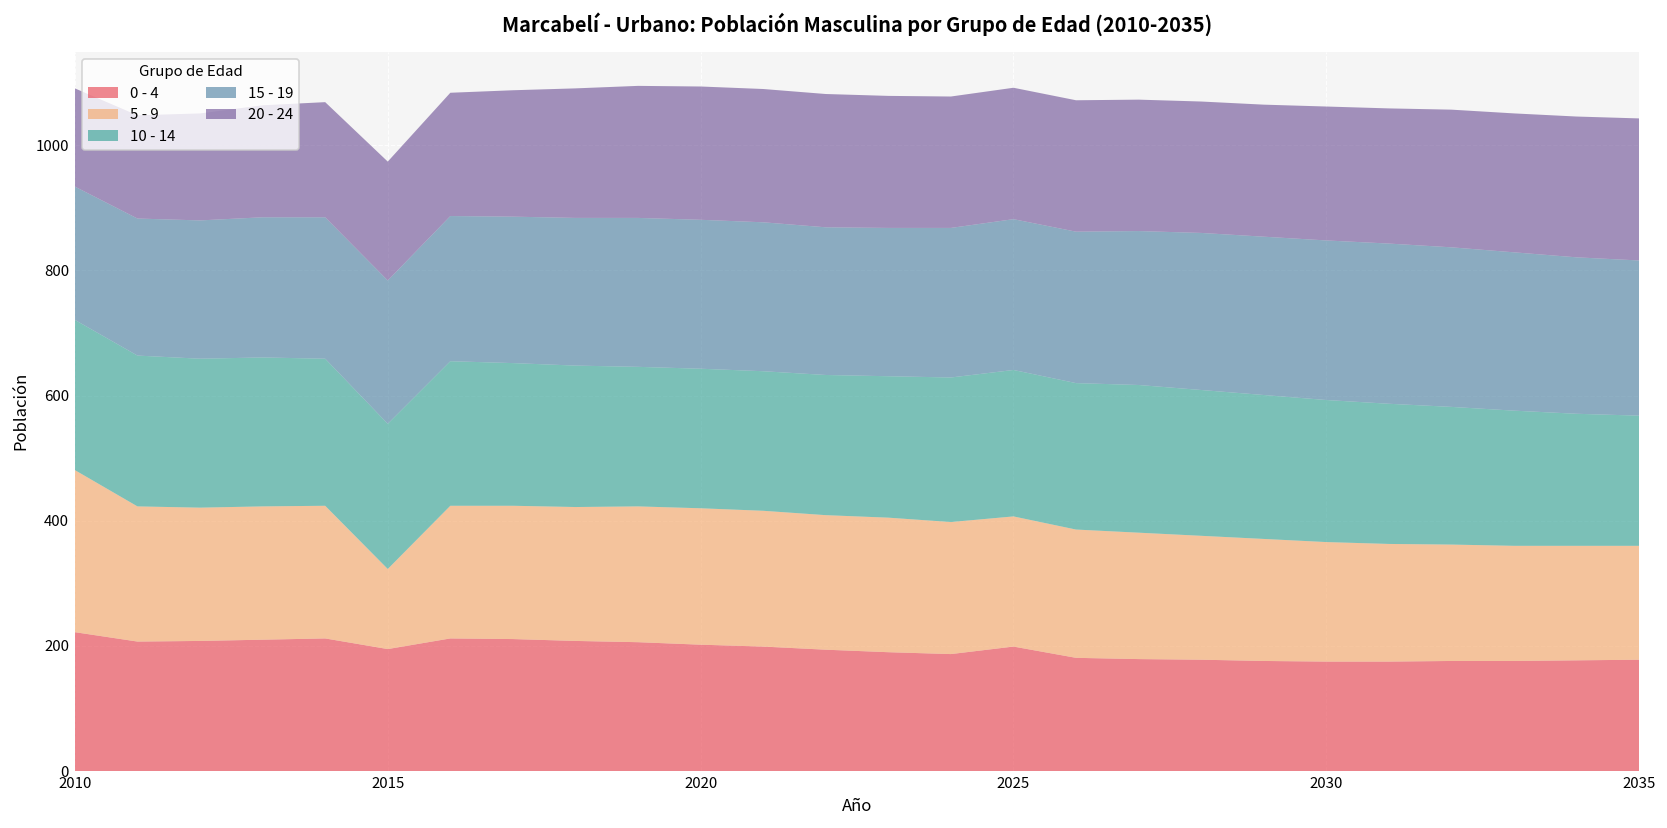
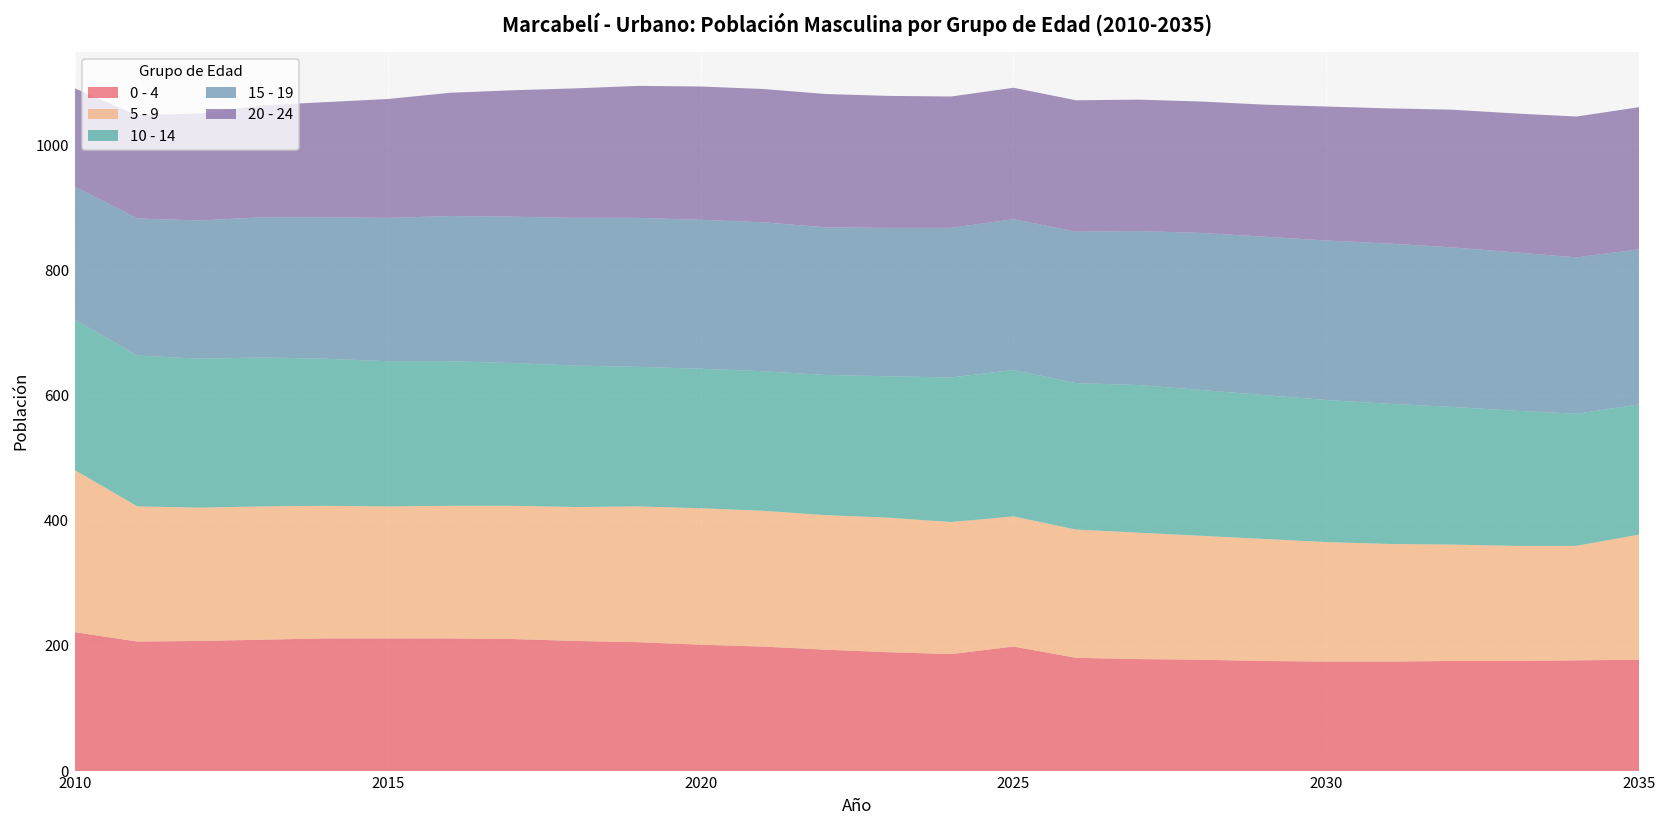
0 - 4, 2015: 200 -> 210
5 - 9, 2015: 130 -> 210
5 - 9, 2035: 180 -> 200
